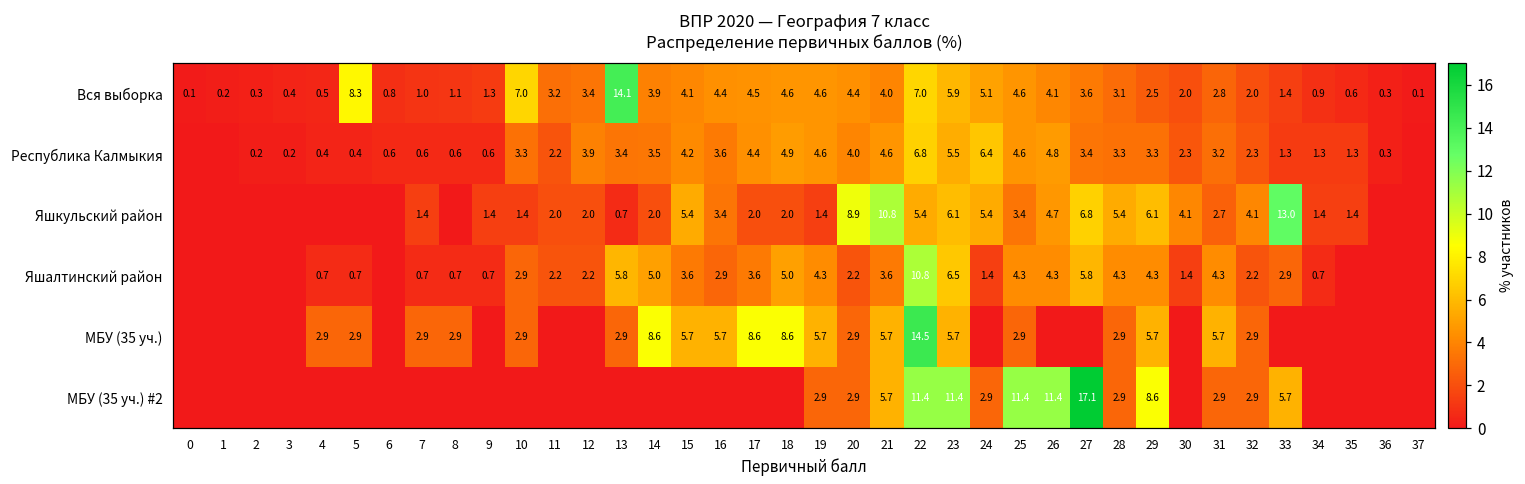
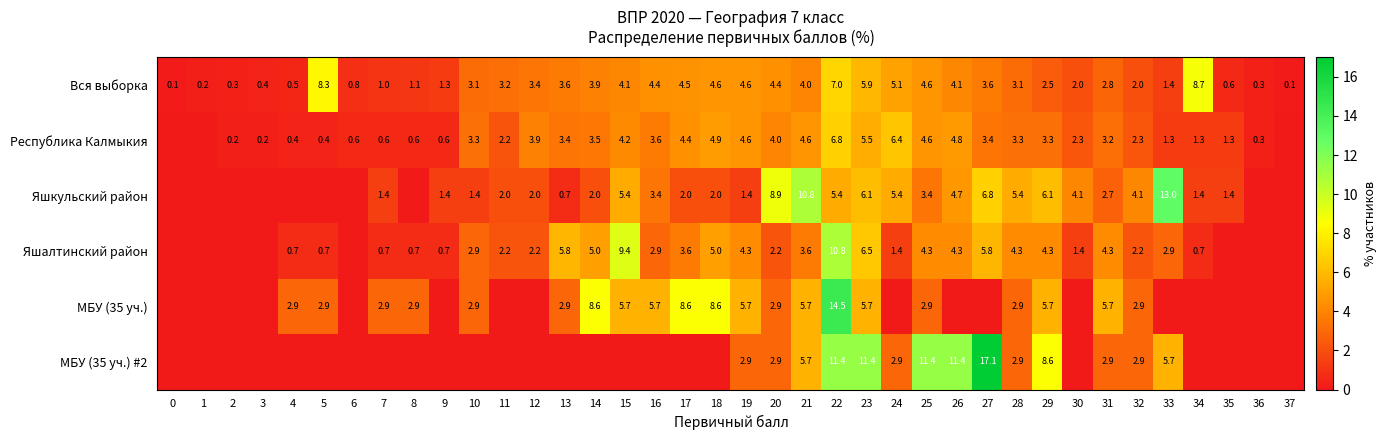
Вся выборка, 10: 7.0 -> 3.1
Вся выборка, 13: 14.1 -> 3.6
Вся выборка, 34: 0.9 -> 8.7
Яшалтинский район, 15: 3.6 -> 9.4
